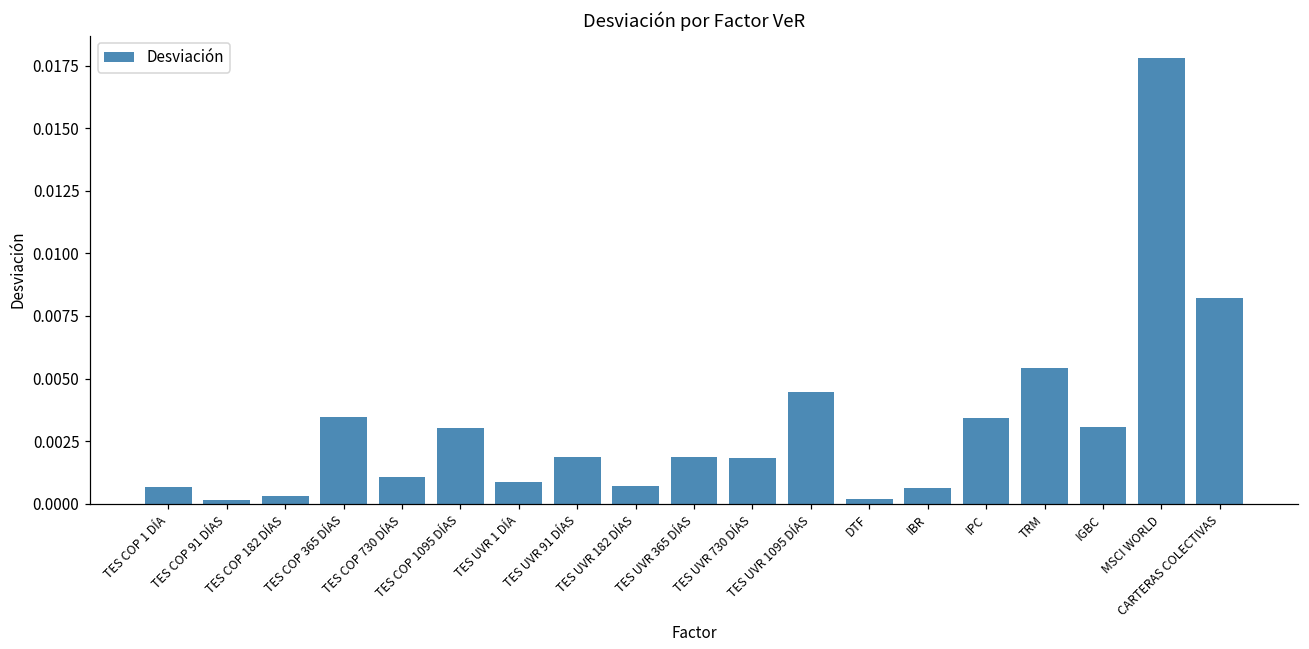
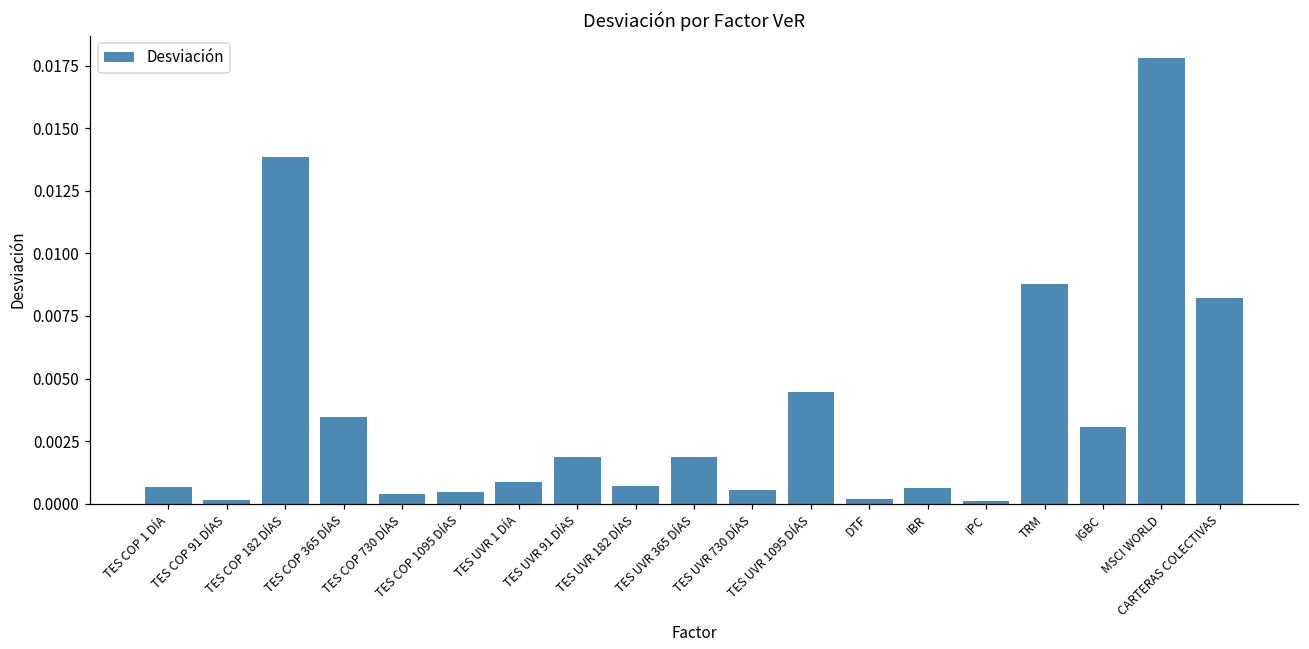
TES COP 182 DÍAS: 0.0003 -> 0.0139
TES COP 730 DÍAS: 0.0011 -> 0.0004
TES COP 1095 DÍAS: 0.0030 -> 0.0004
TES UVR 730 DÍAS: 0.0018 -> 0.0006
IPC: 0.0034 -> 0.0001
TRM: 0.0054 -> 0.0088
